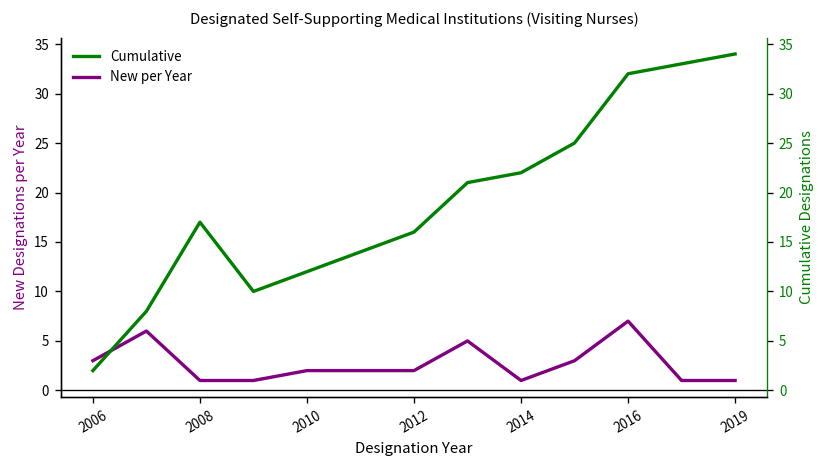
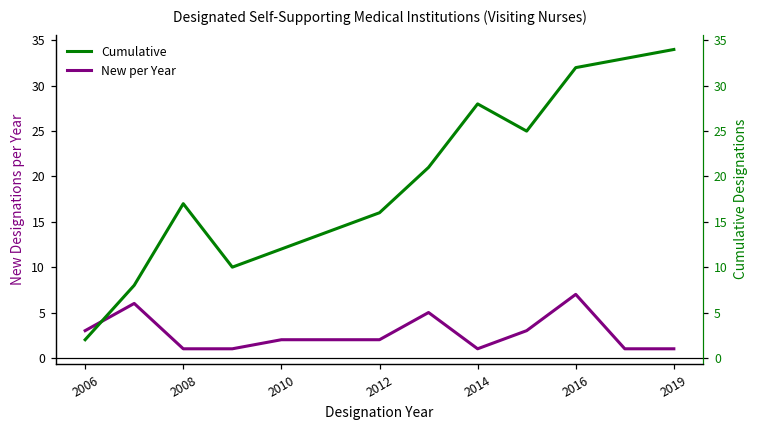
Cumulative, 2014: 22 -> 28
